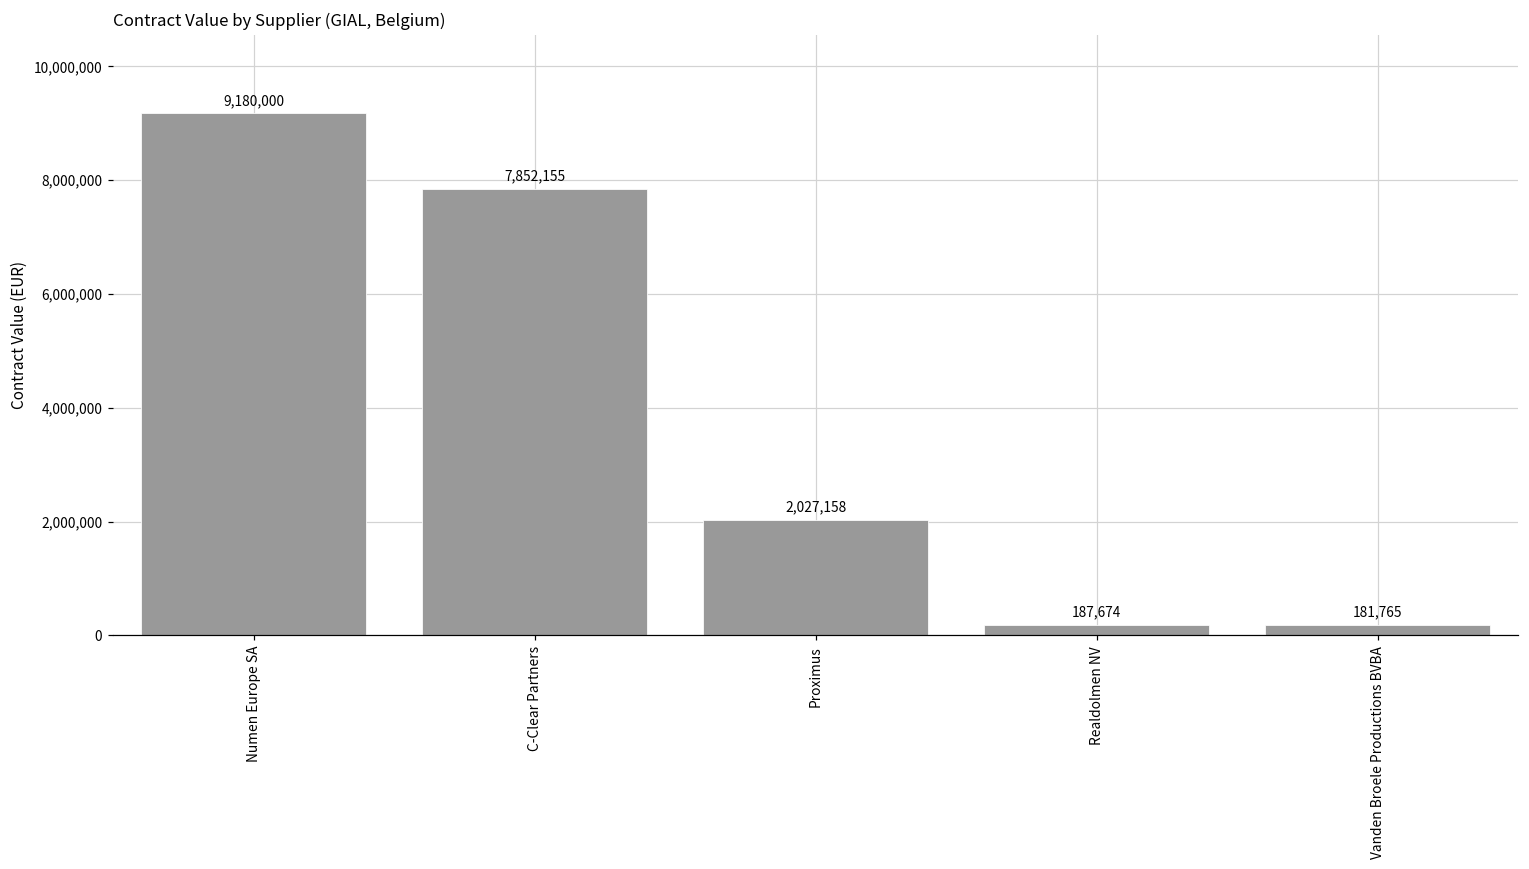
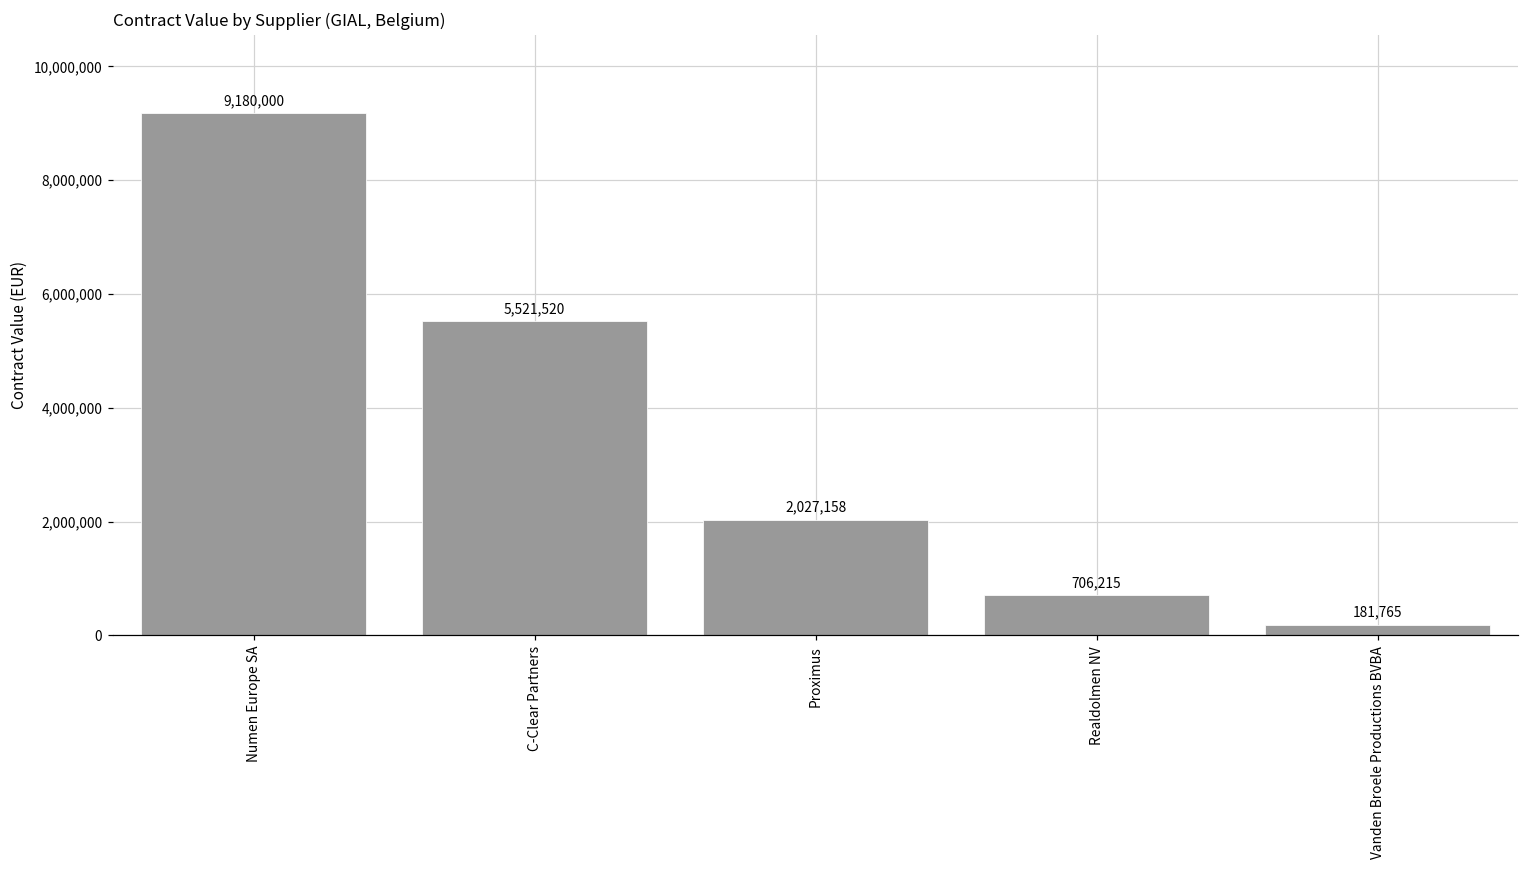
C-Clear Partners: 7,852,155 -> 5,521,520
Realdolmen NV: 187,674 -> 706,215
